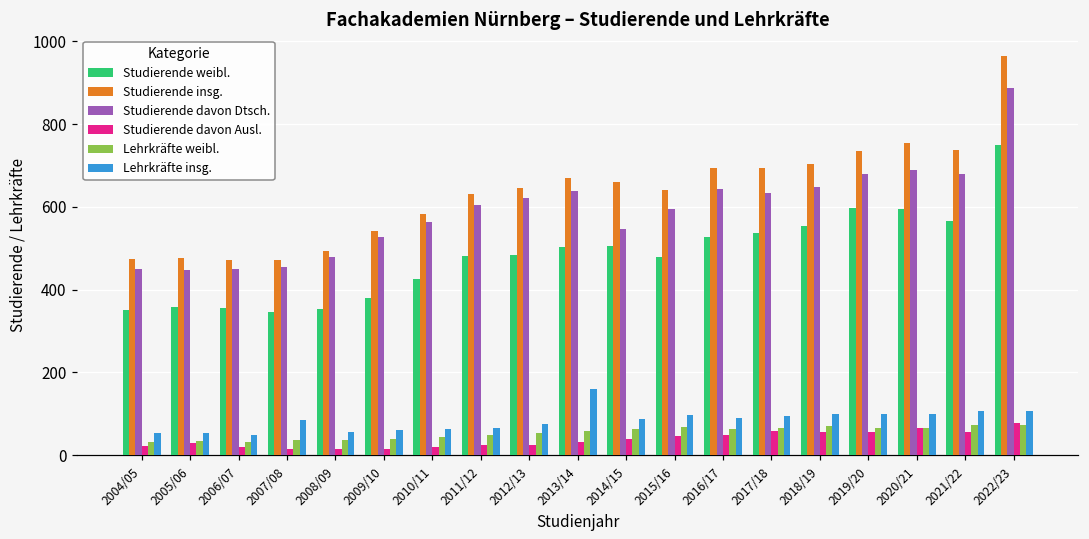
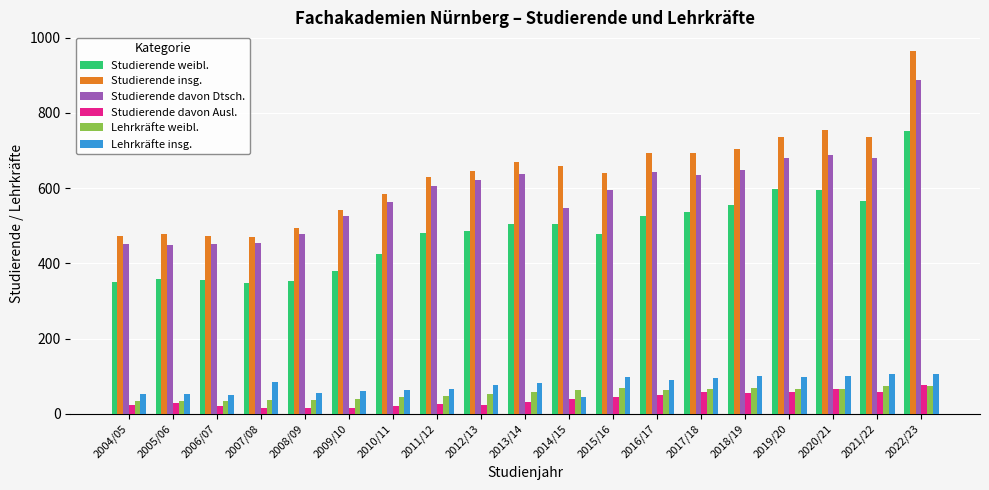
Lehrkräfte insg., 2013/14: 160 -> 80
Lehrkräfte insg., 2014/15: 90 -> 50
